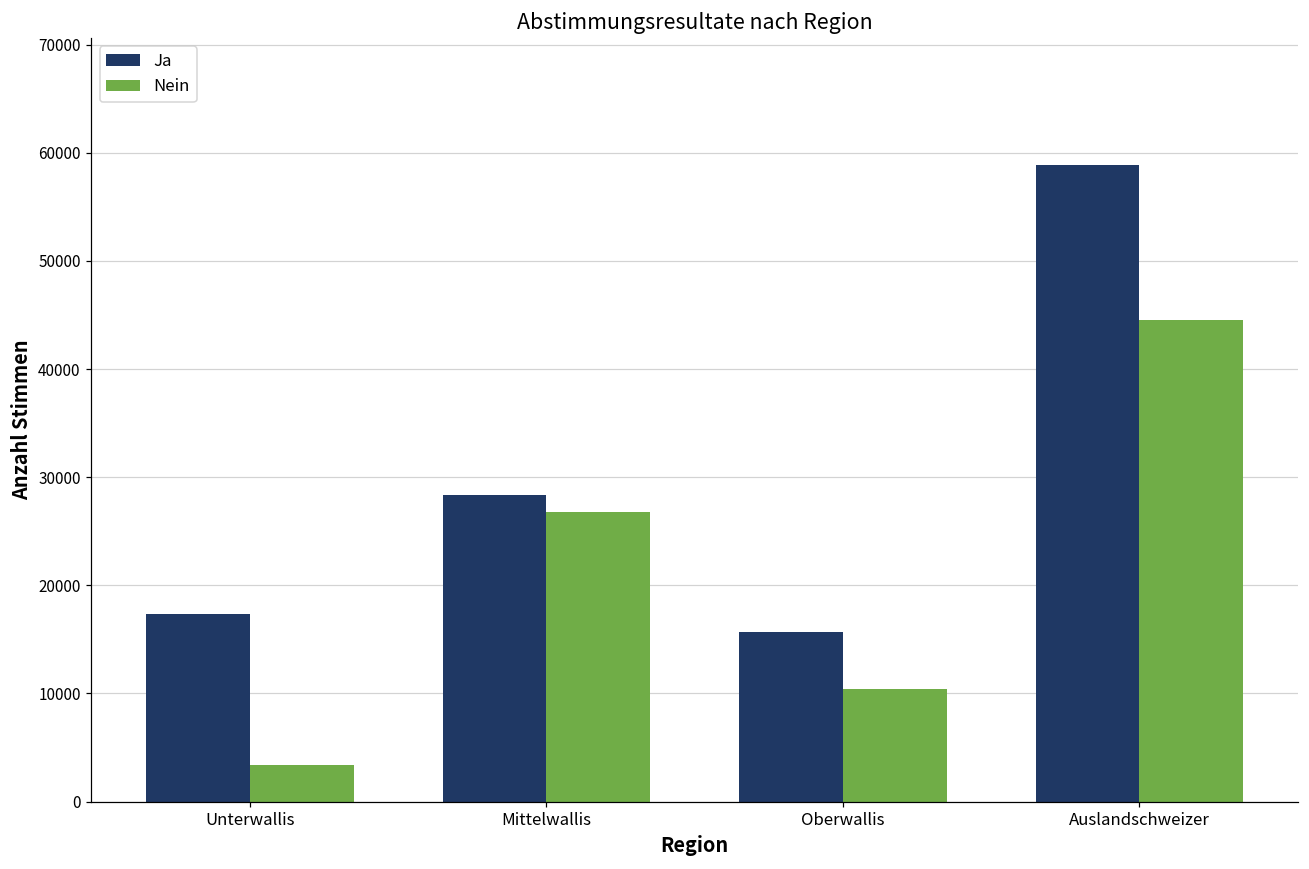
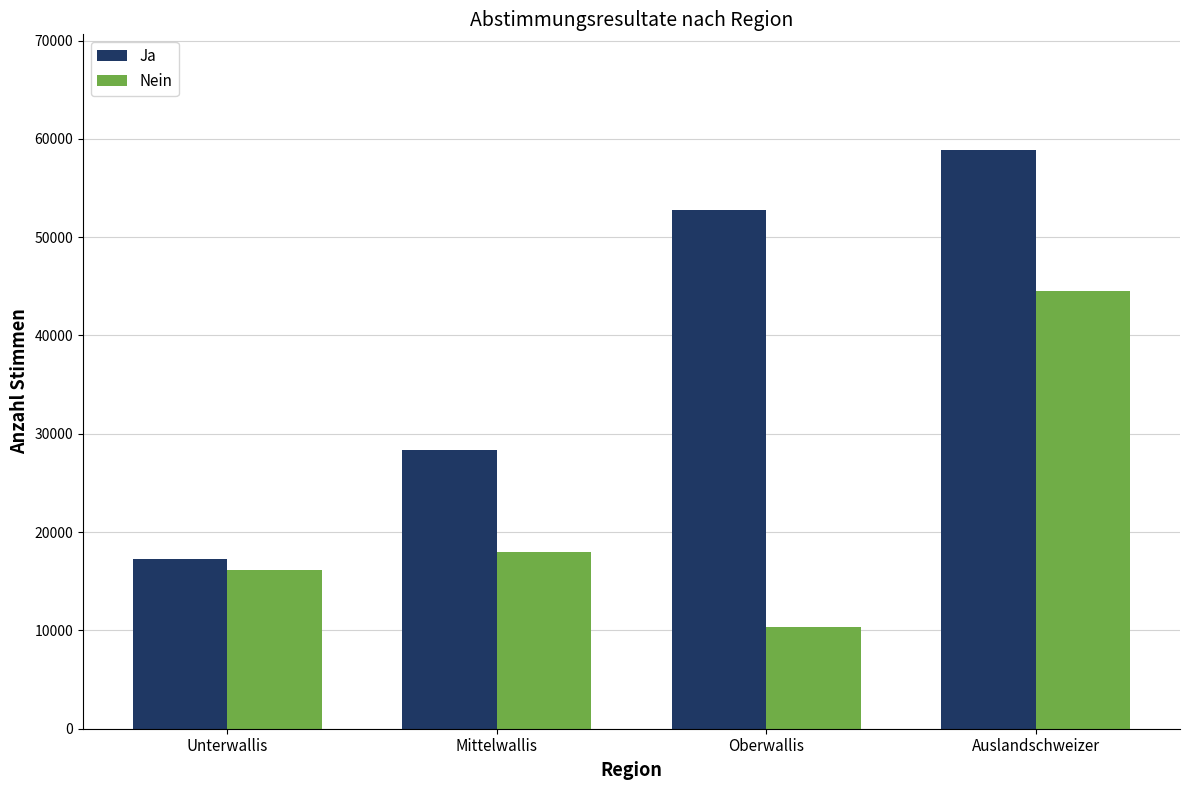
Nein, Unterwallis: 3000 -> 16000
Nein, Mittelwallis: 27000 -> 18000
Ja, Oberwallis: 16000 -> 53000
